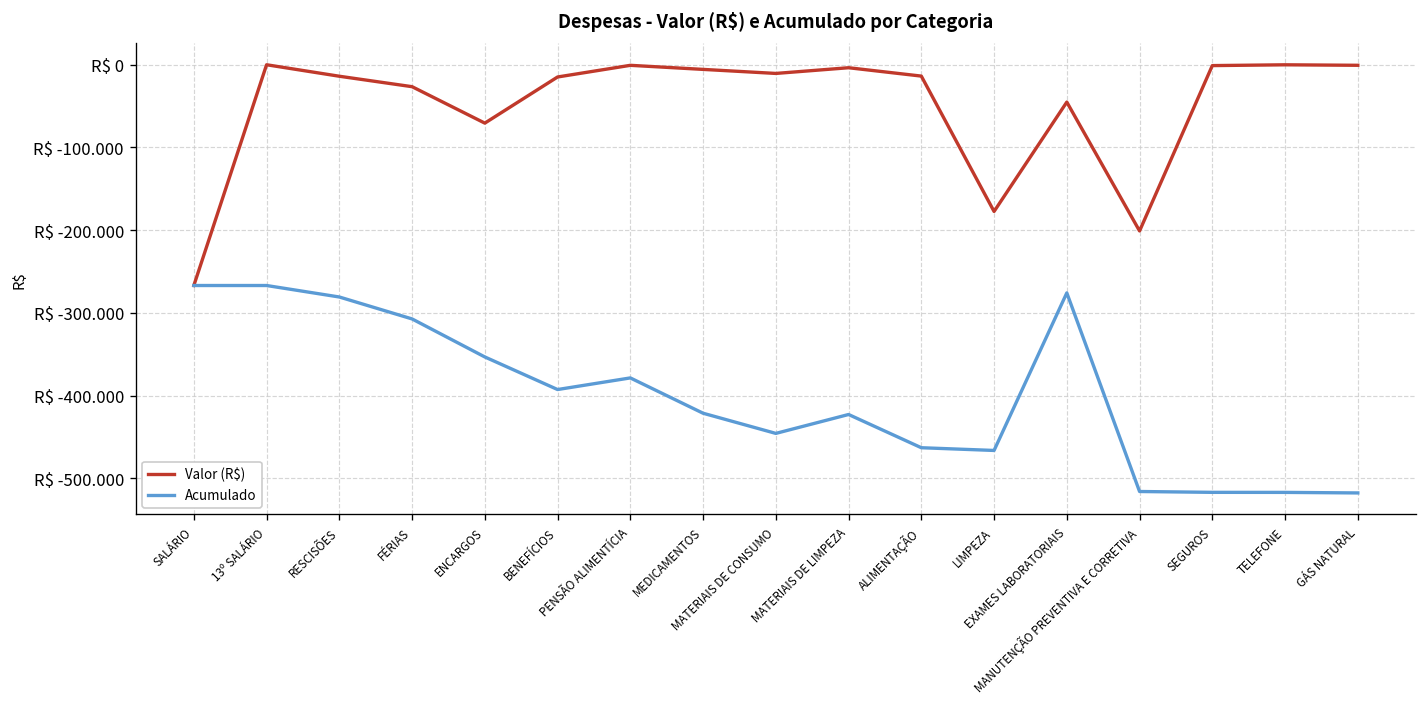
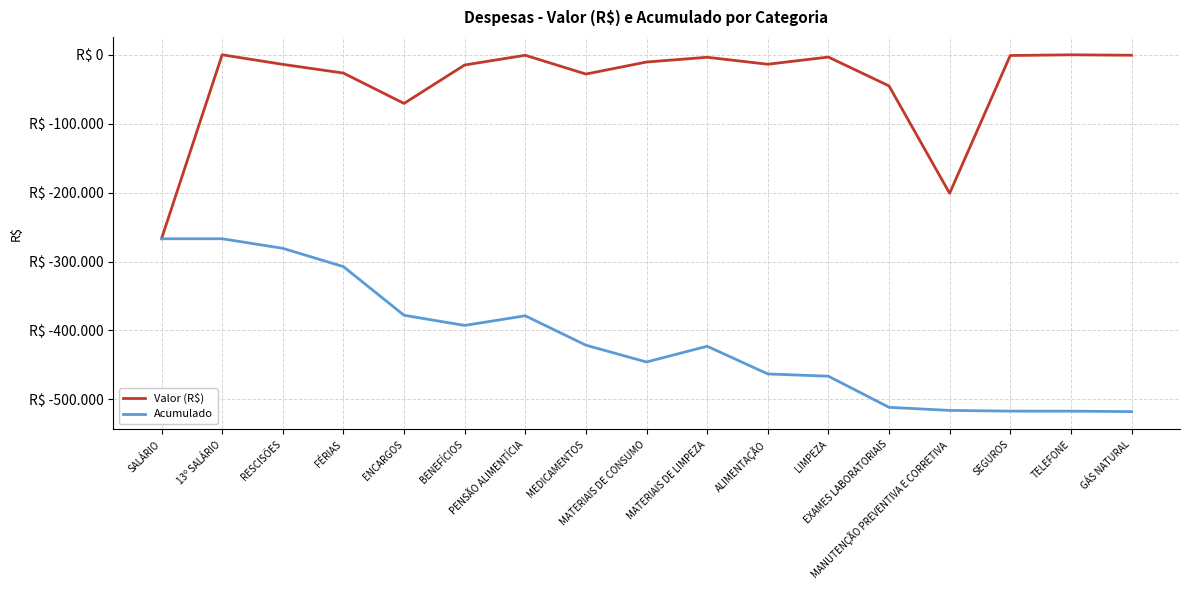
Acumulado, ENCARGOS: R$ -350 -> R$ -380
Valor (R$), MEDICAMENTOS: R$ -10 -> R$ -30
Valor (R$), LIMPEZA: R$ -180 -> R$ 0
Acumulado, EXAMES LABORATORIAIS: R$ -280 -> R$ -510
